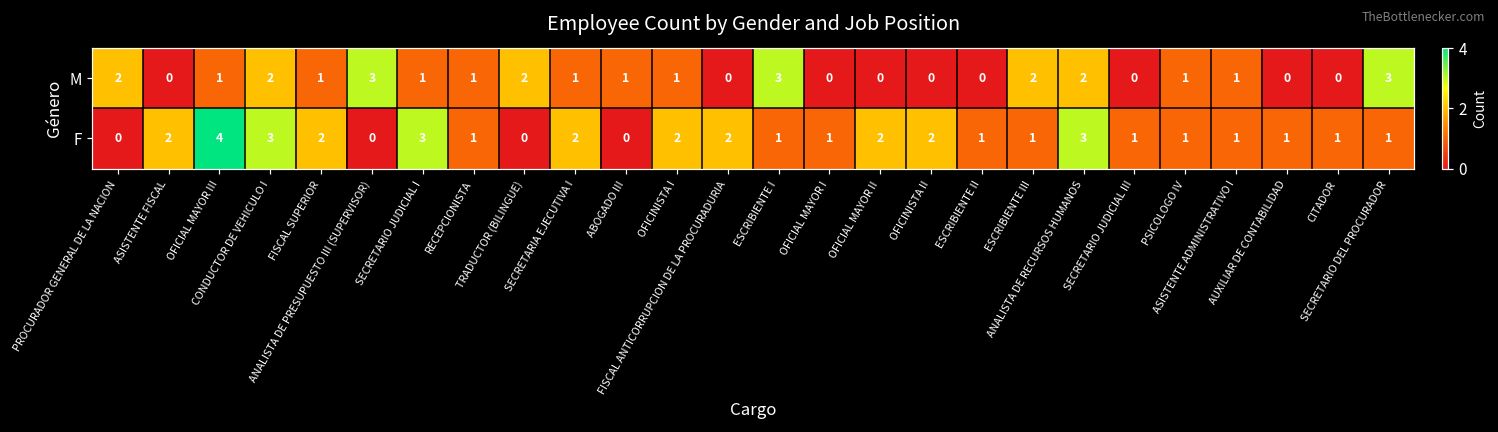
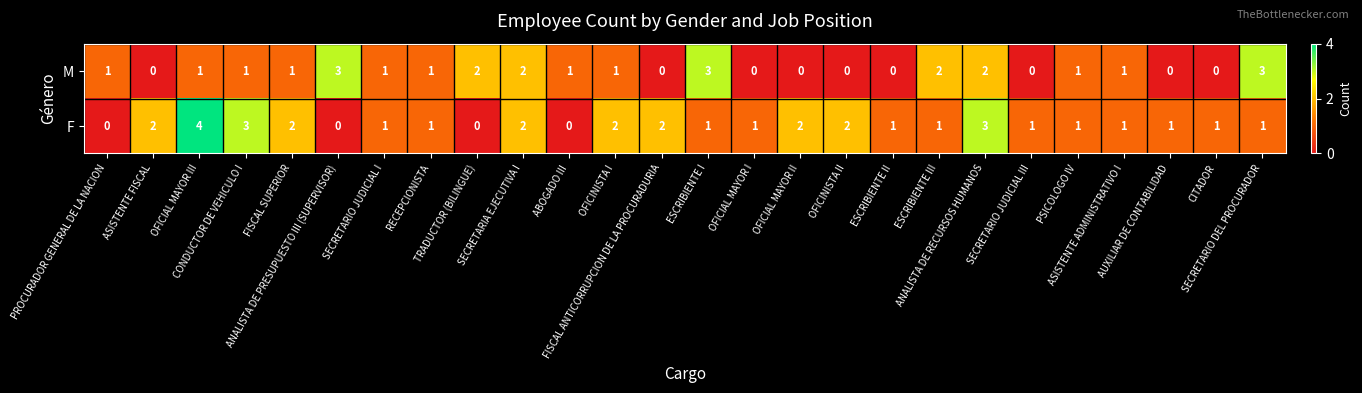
M, PROCURADOR GENERAL DE LA NACION: 2 -> 1
M, CONDUCTOR DE VEHICULO I: 2 -> 1
M, SECRETARIA EJECUTIVA I: 1 -> 2
F, SECRETARIO JUDICIAL I: 3 -> 1
